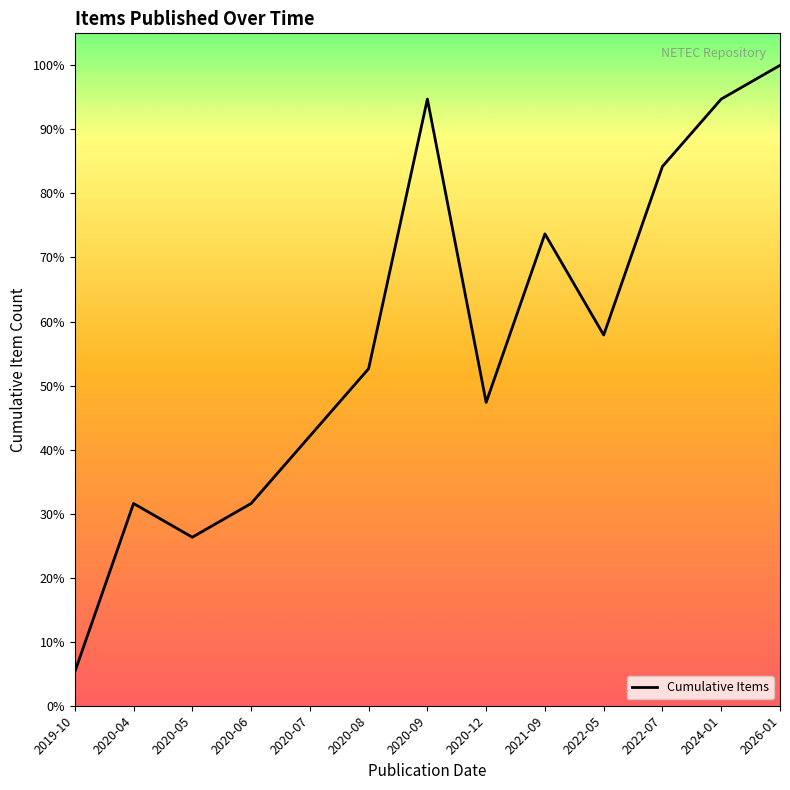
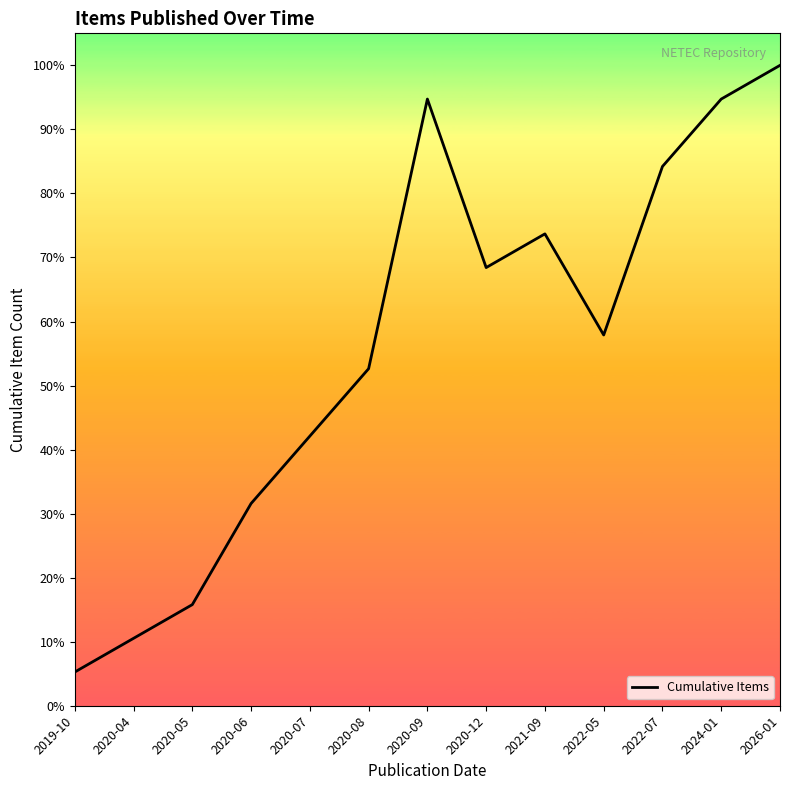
2020-04: 32% -> 11%
2020-05: 26% -> 16%
2020-12: 47% -> 68%
